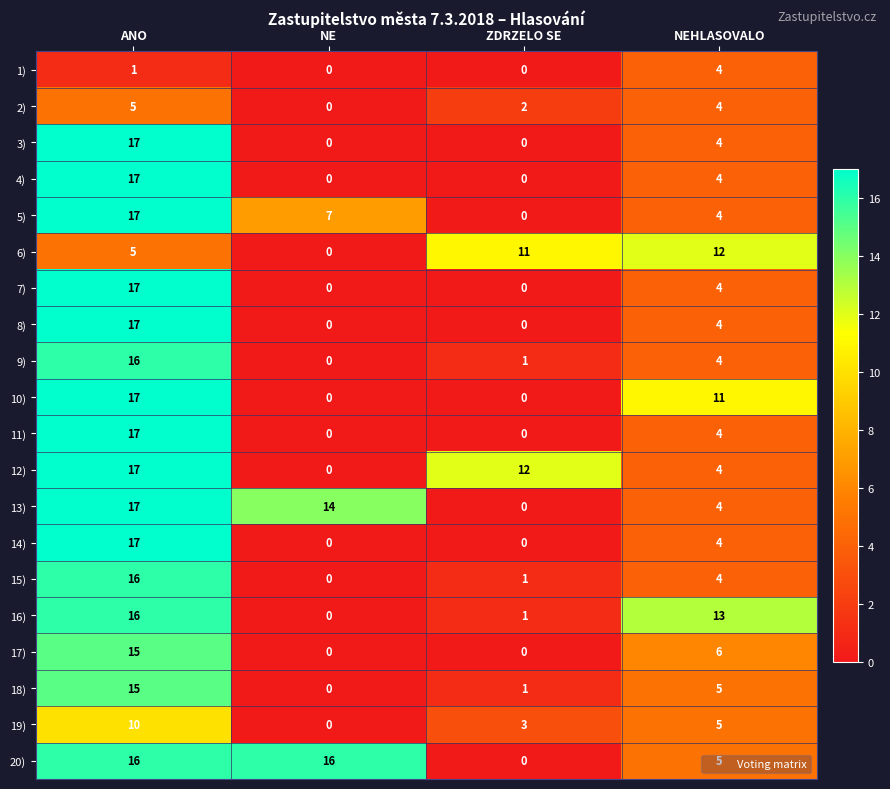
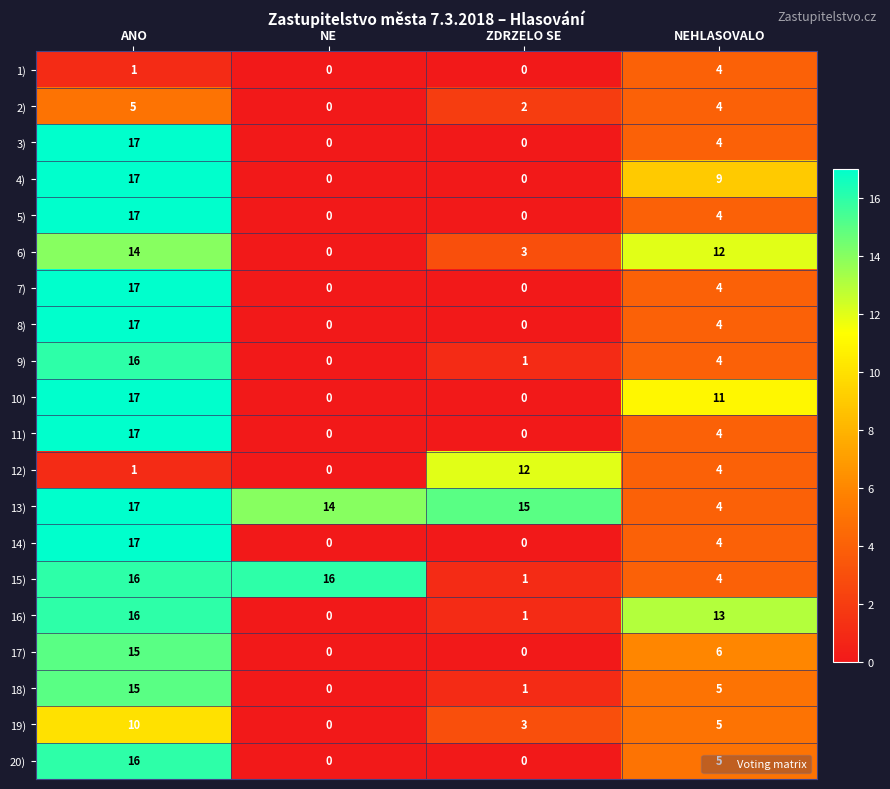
4), NEHLASOVALO: 4 -> 9
5), NE: 7 -> 0
6), ANO: 5 -> 14
6), ZDRZELO SE: 11 -> 3
12), ANO: 17 -> 1
13), ZDRZELO SE: 0 -> 15
15), NE: 0 -> 16
20), NE: 16 -> 0
